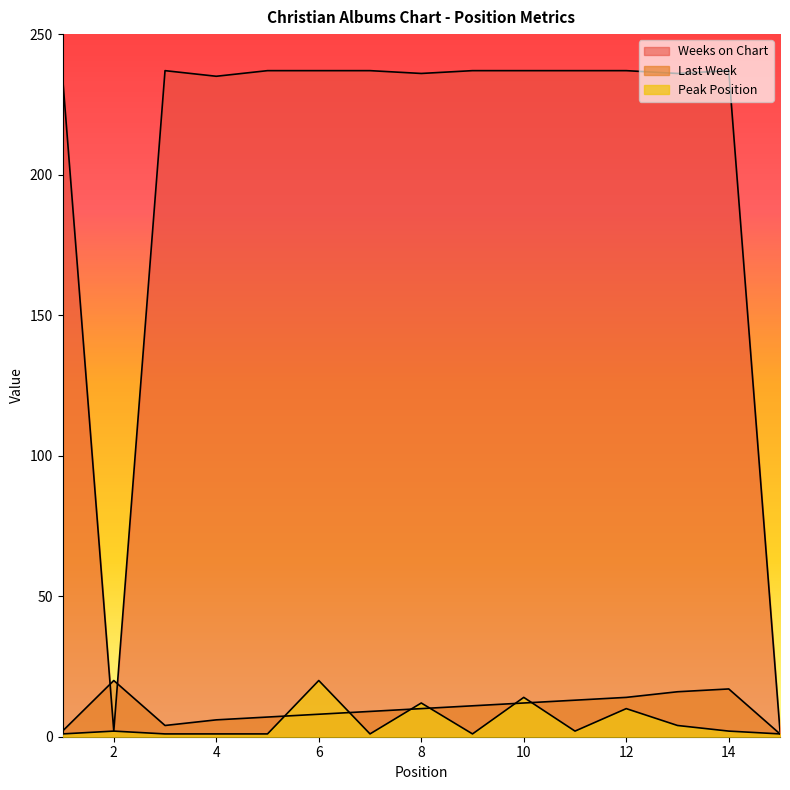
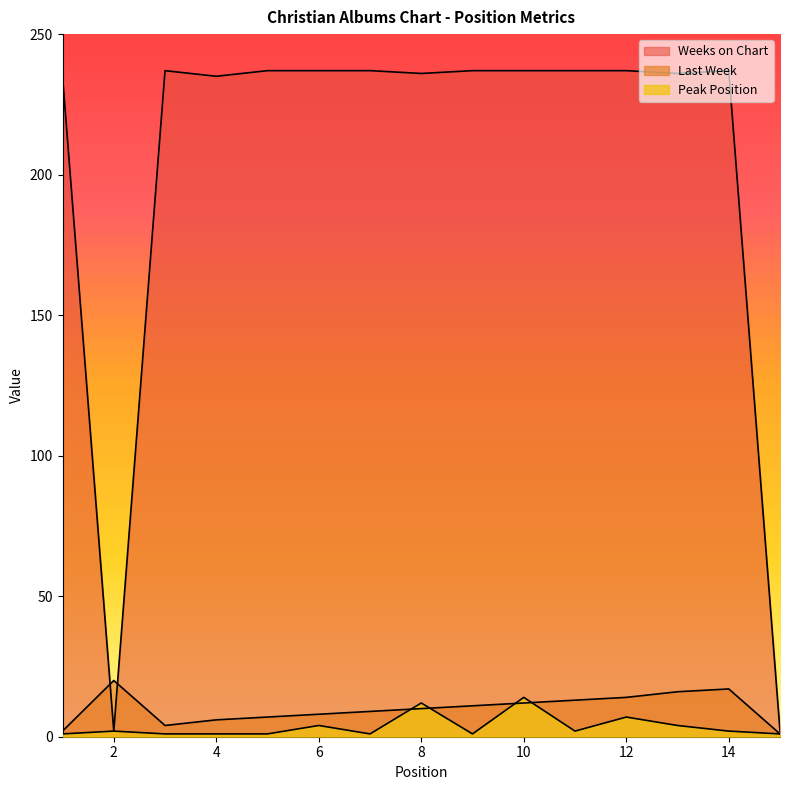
Peak Position, 6: 20 -> 4
Peak Position, 12: 10 -> 7
